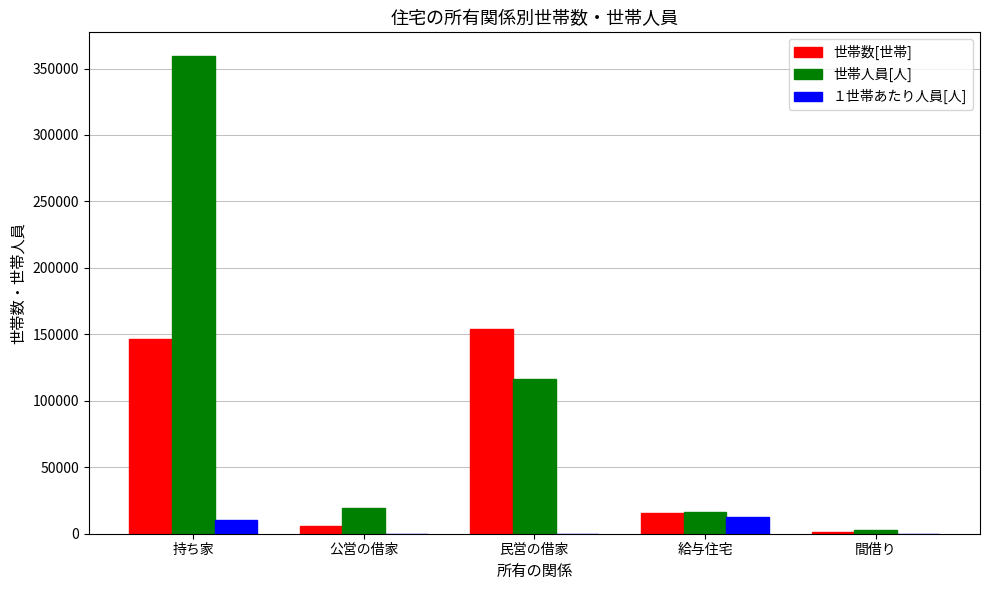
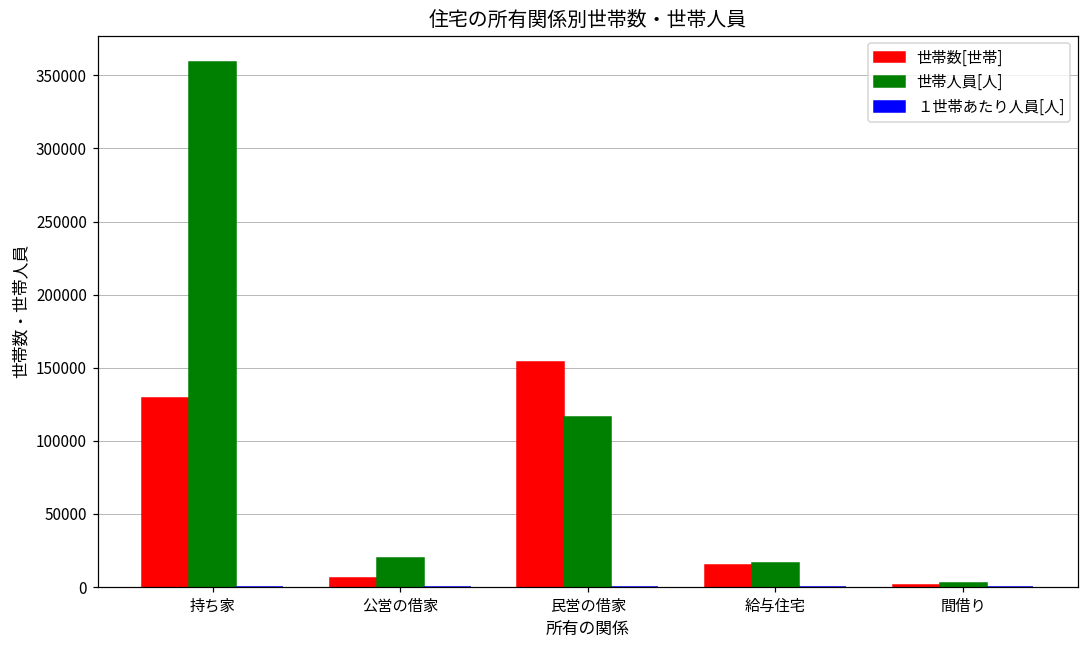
世帯数[世帯], 持ち家: 146000 -> 129000
１世帯あたり人員[人], 持ち家: 11000 -> 0
１世帯あたり人員[人], 給与住宅: 13000 -> 0
